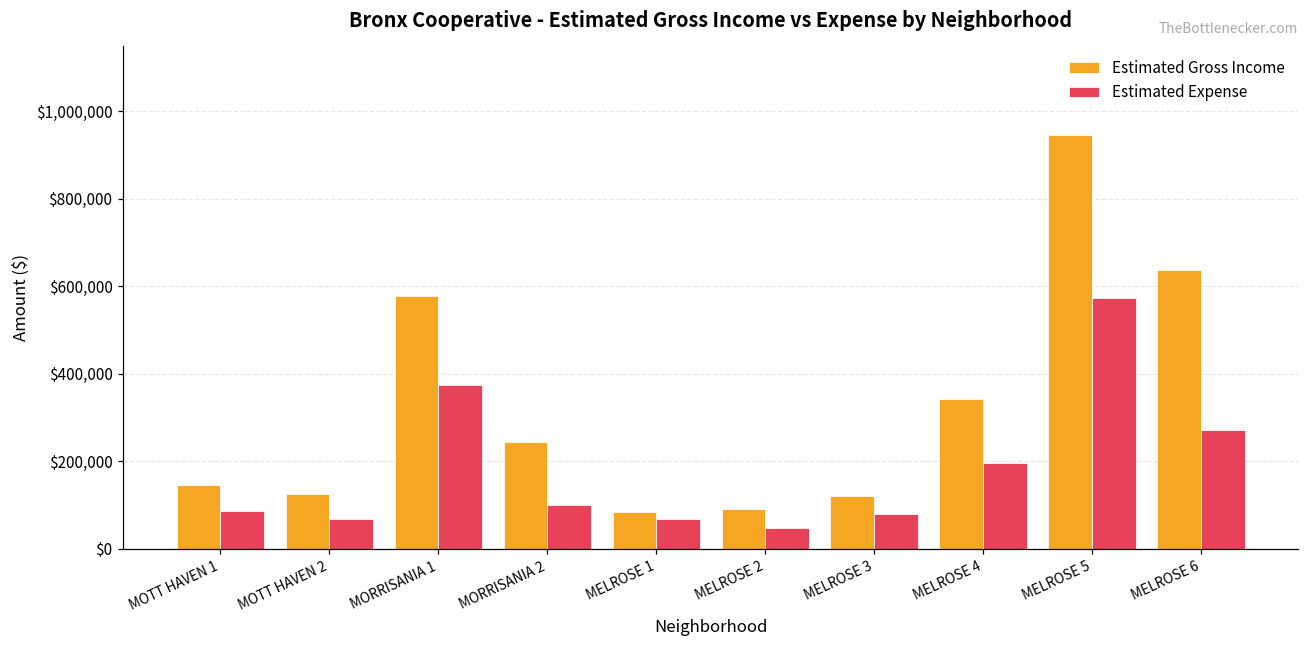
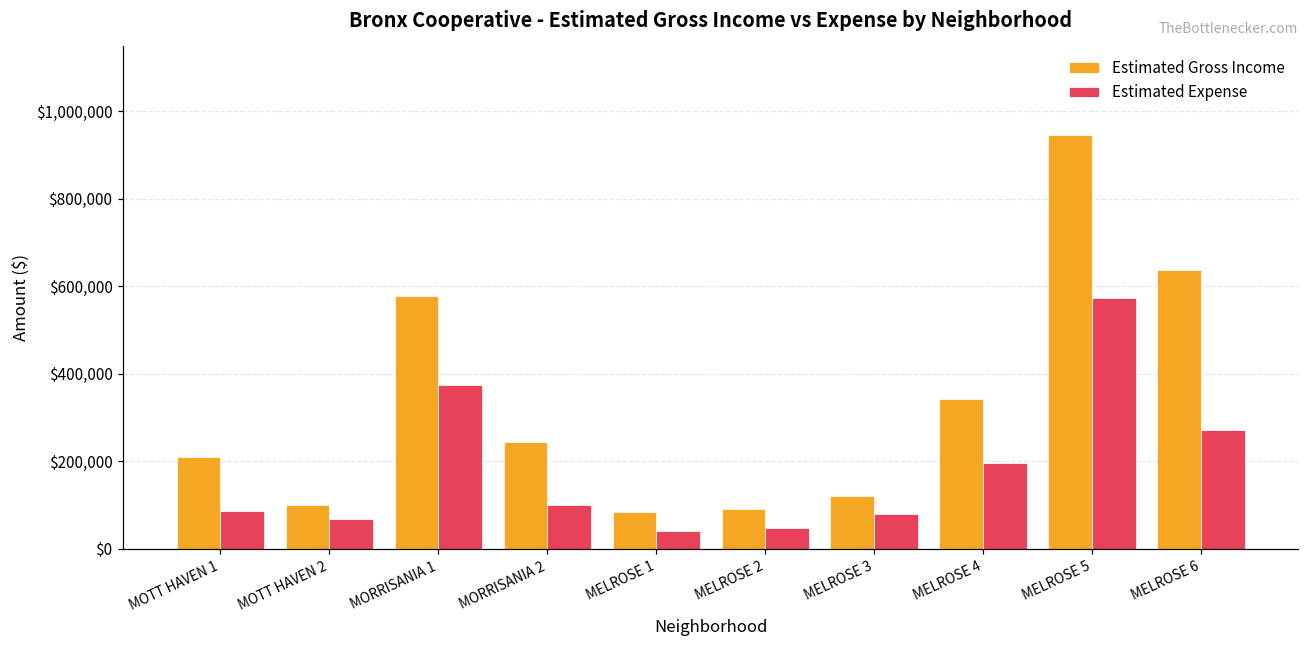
Estimated Gross Income, MOTT HAVEN 1: $150,000 -> $210,000
Estimated Gross Income, MOTT HAVEN 2: $130,000 -> $100,000
Estimated Expense, MELROSE 1: $70,000 -> $40,000
